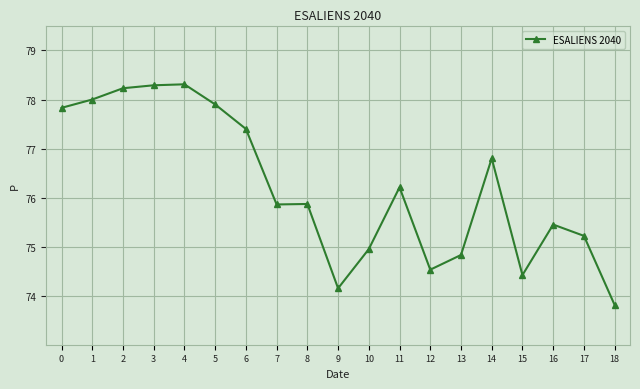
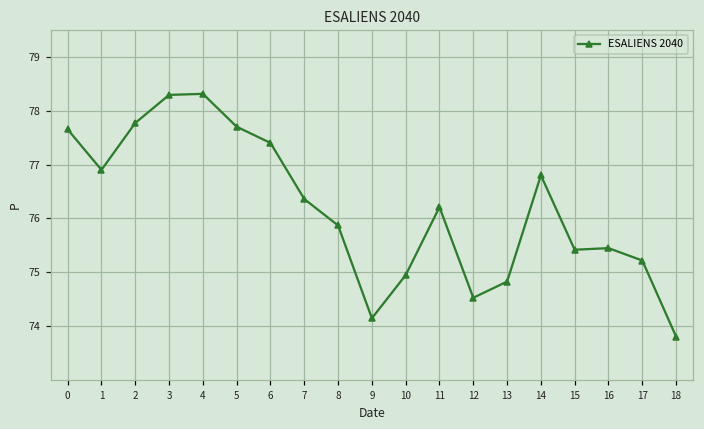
0: 77.8 -> 77.7
1: 78.0 -> 76.9
2: 78.2 -> 77.8
5: 77.9 -> 77.7
7: 75.9 -> 76.4
15: 74.4 -> 75.4
